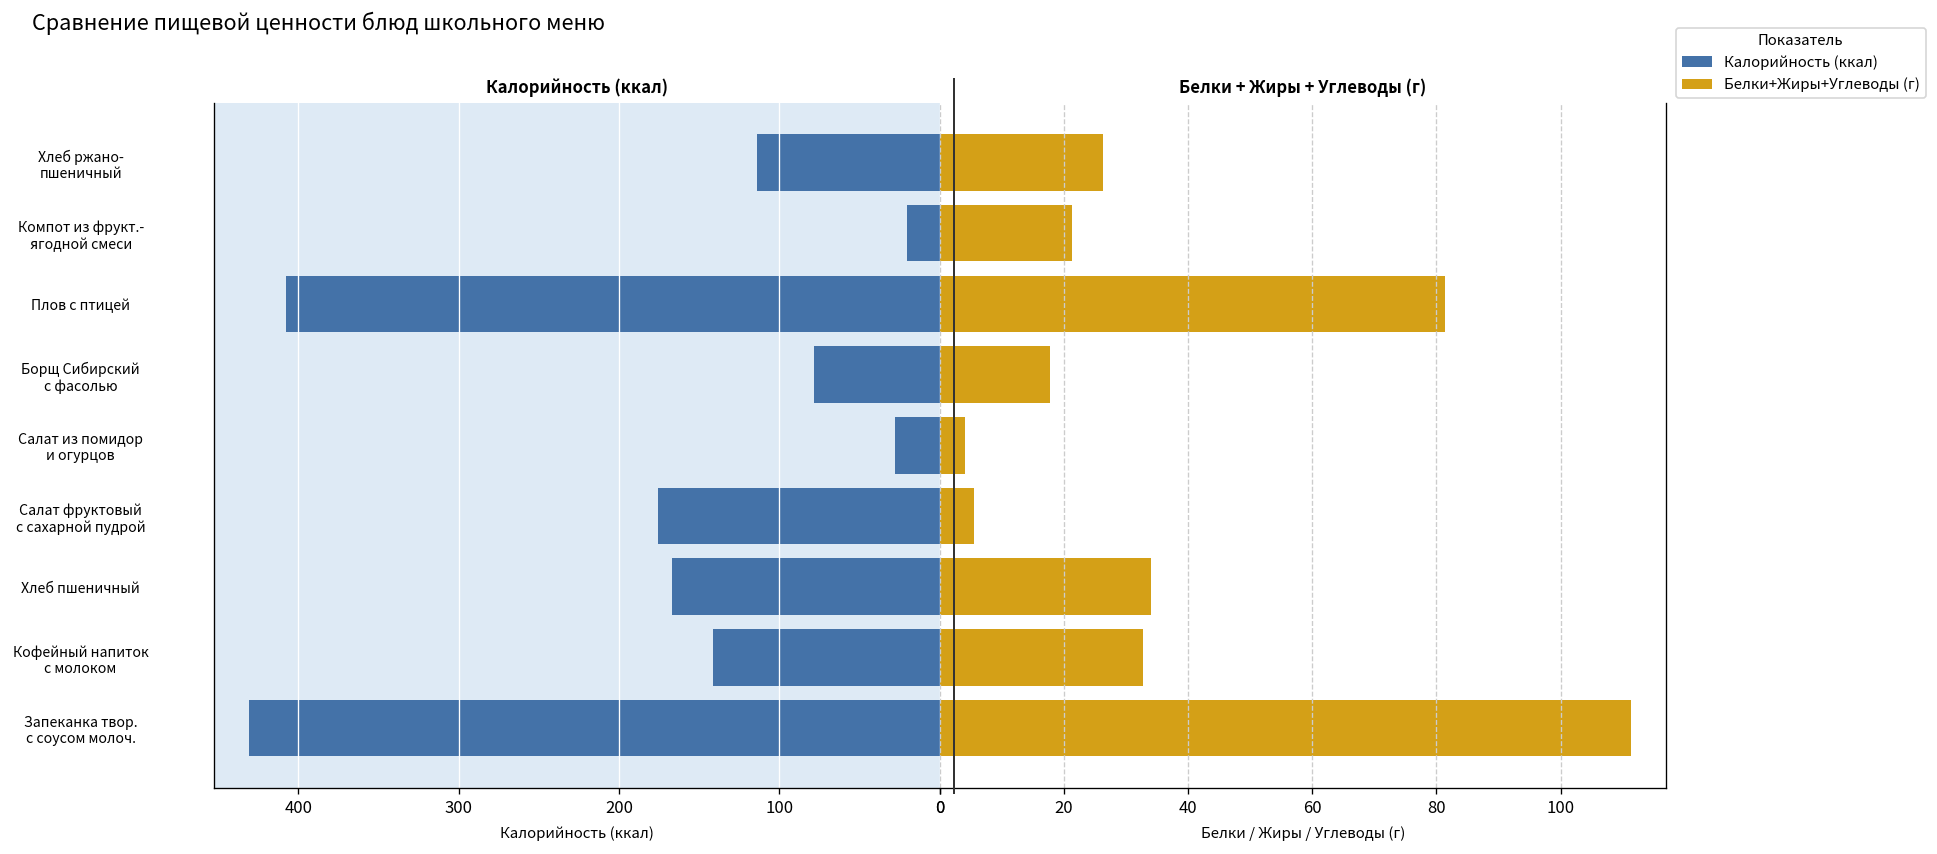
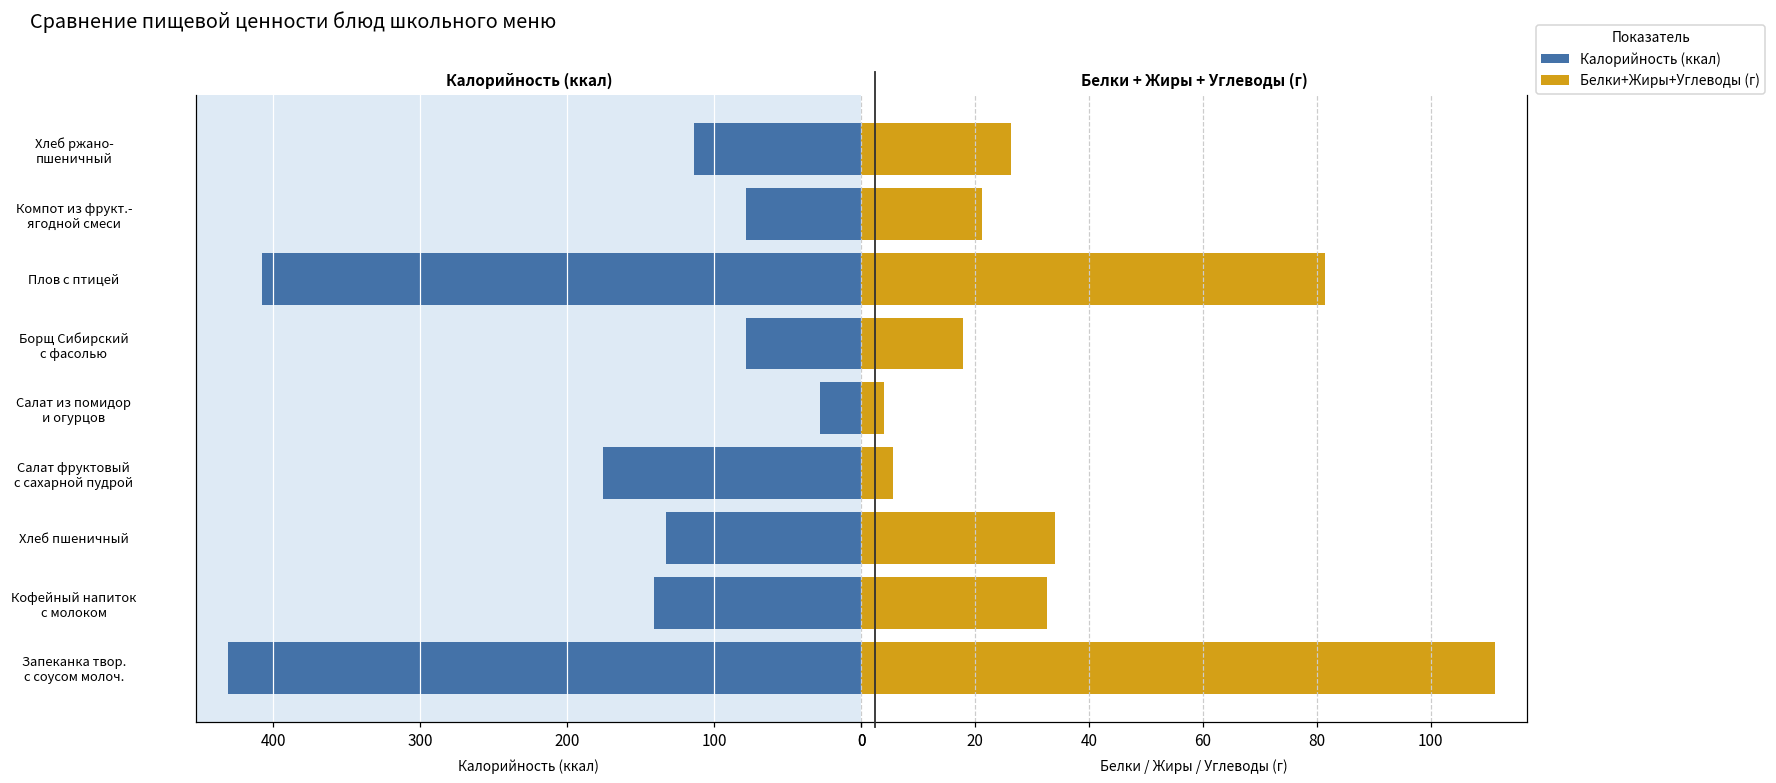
Калорийность (ккал), Компот из фрукт.- ягодной смеси: 21 -> 78
Калорийность (ккал), Хлеб пшеничный: 167 -> 133
